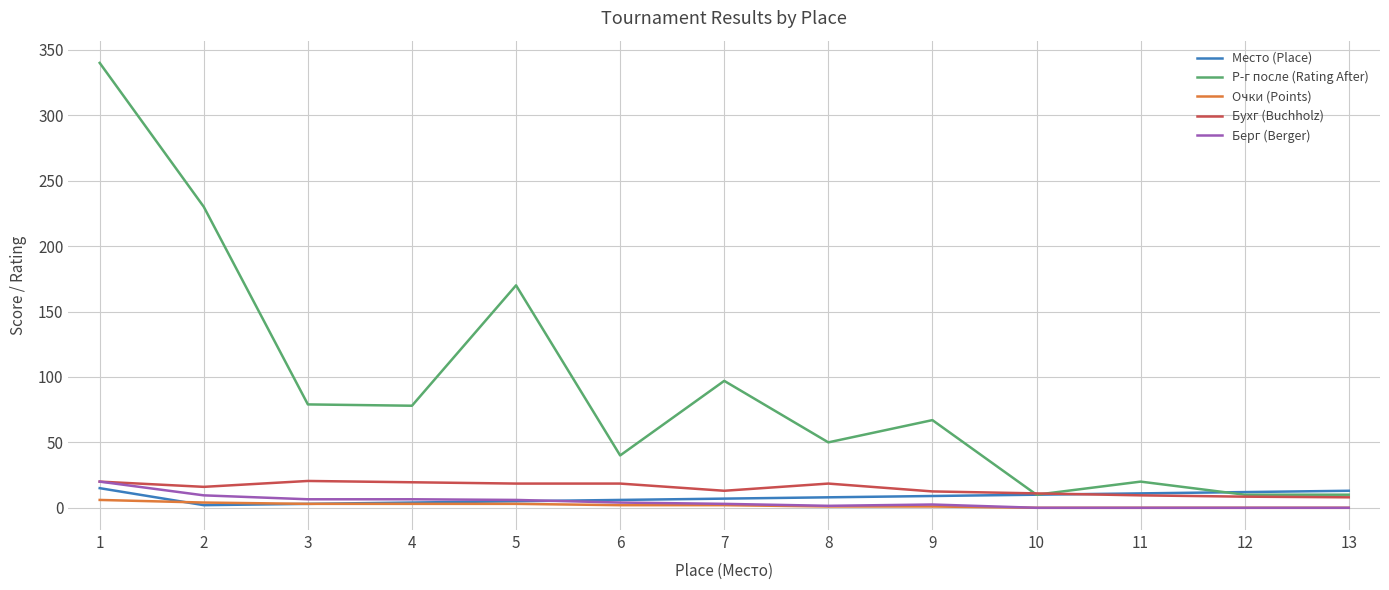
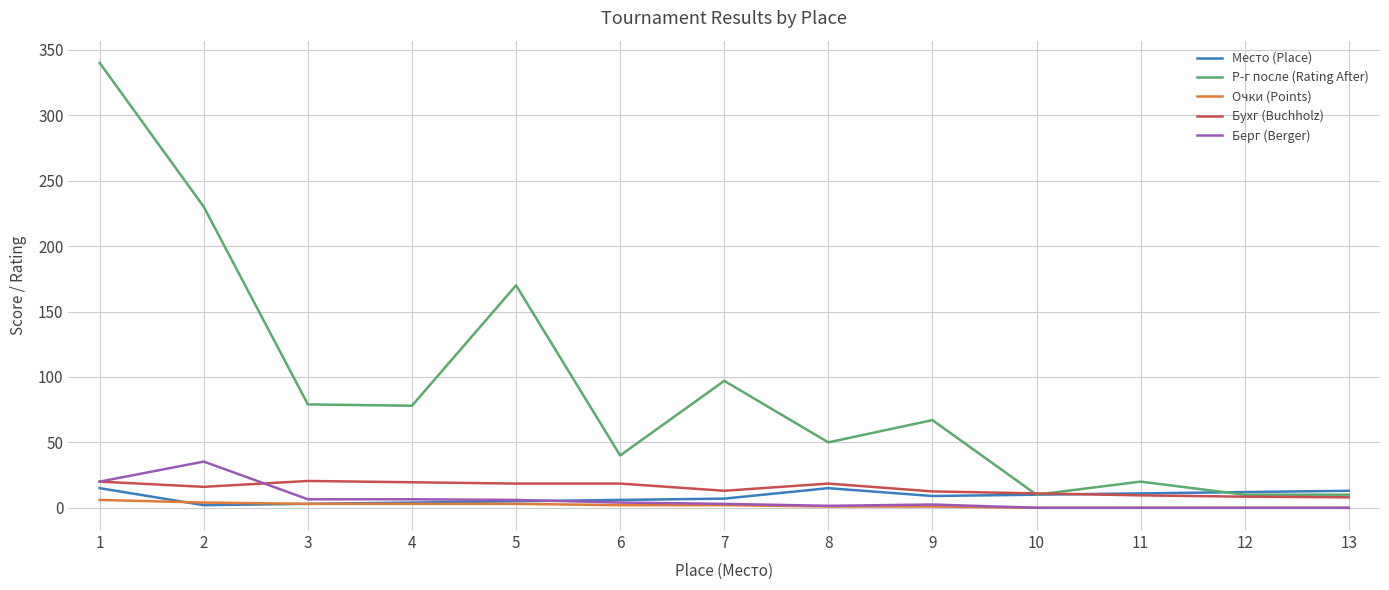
Берг (Berger), 2: 10 -> 35
Место (Place), 8: 8 -> 15
